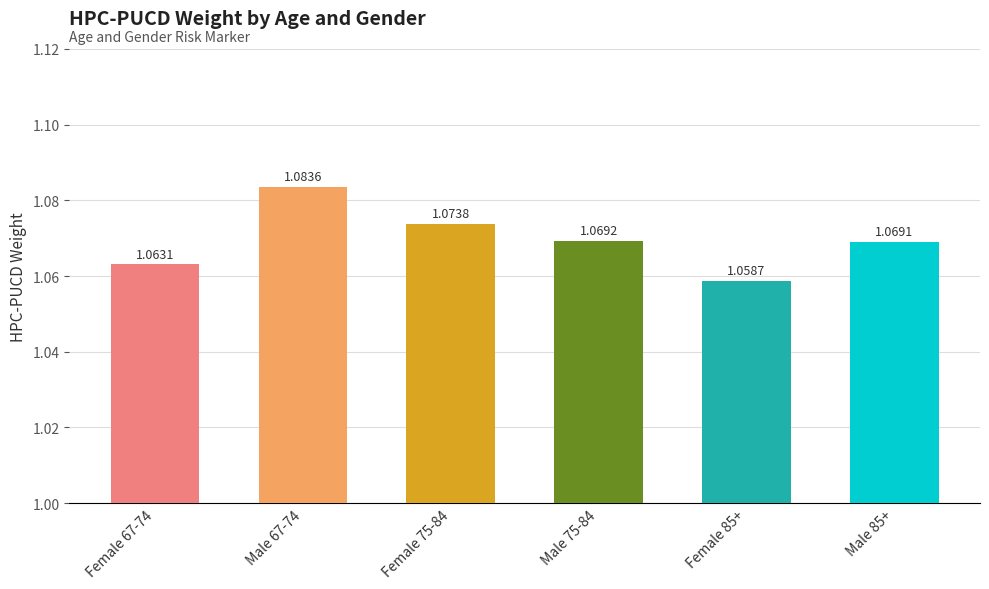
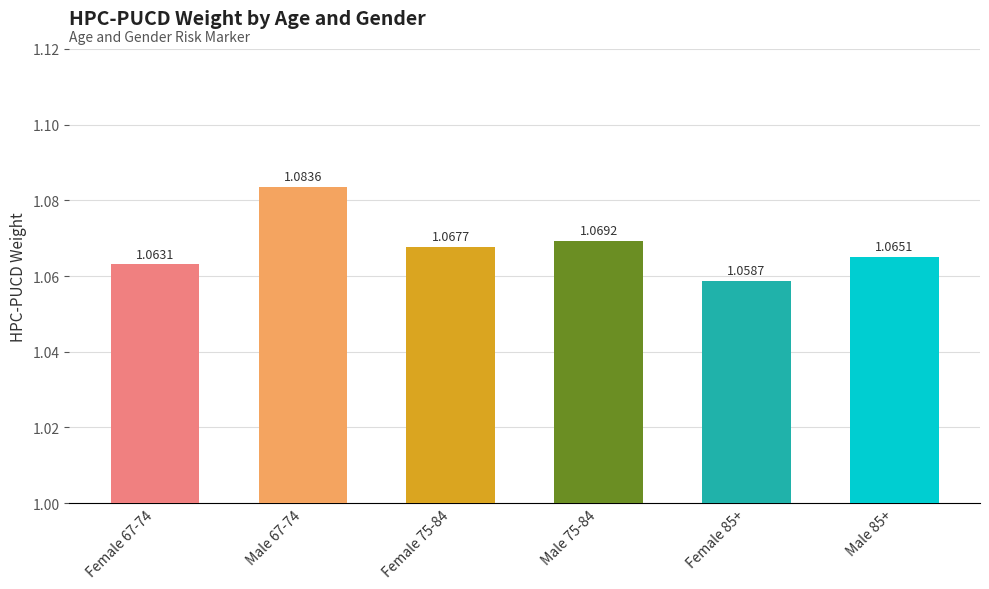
Female 75-84: 1.0738 -> 1.0677
Male 85+: 1.0691 -> 1.0651
